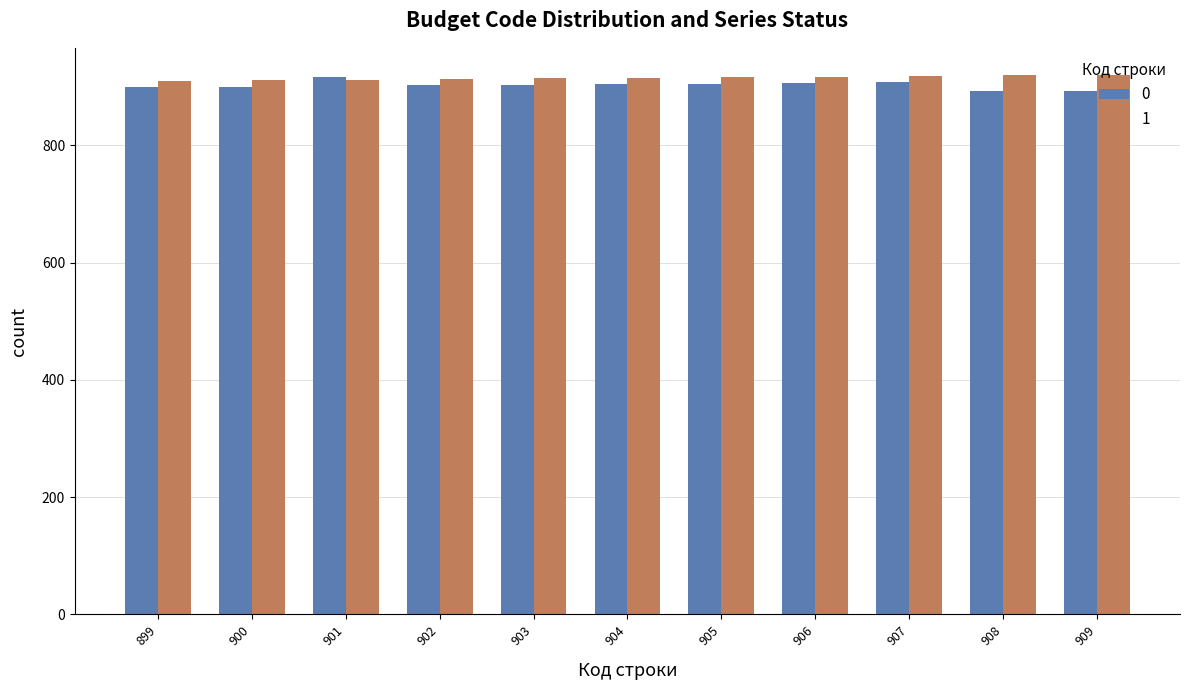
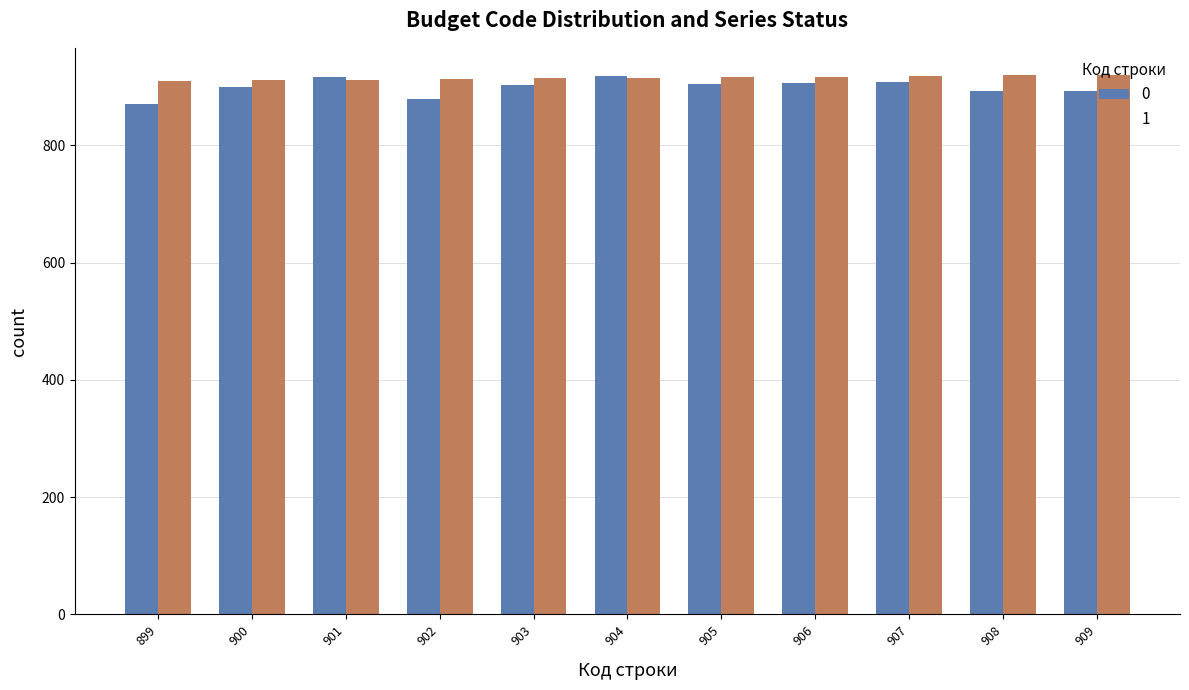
0, 899: 900 -> 870
0, 902: 900 -> 880
0, 904: 900 -> 920
